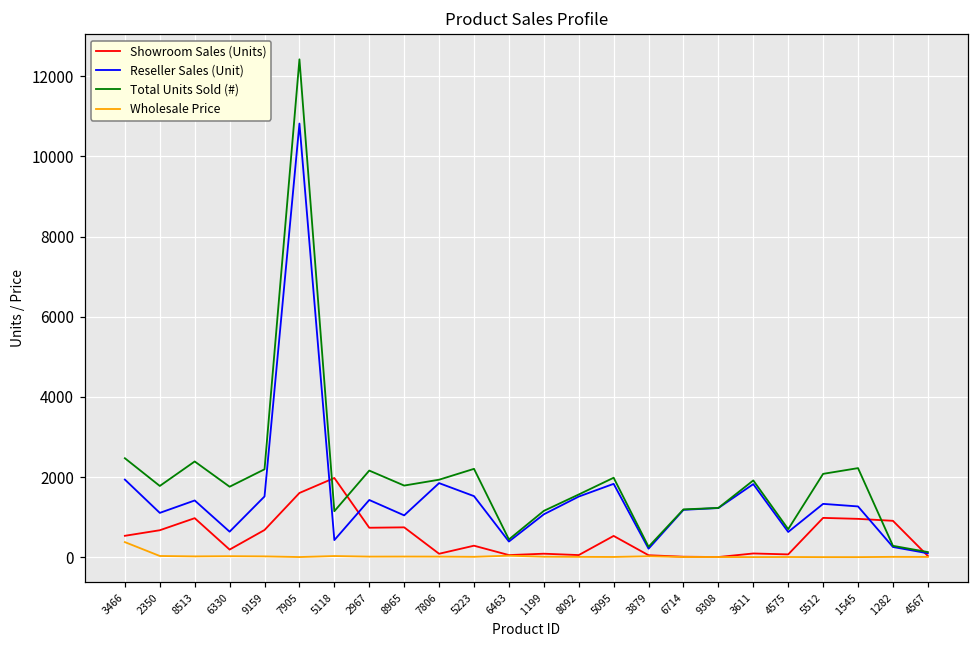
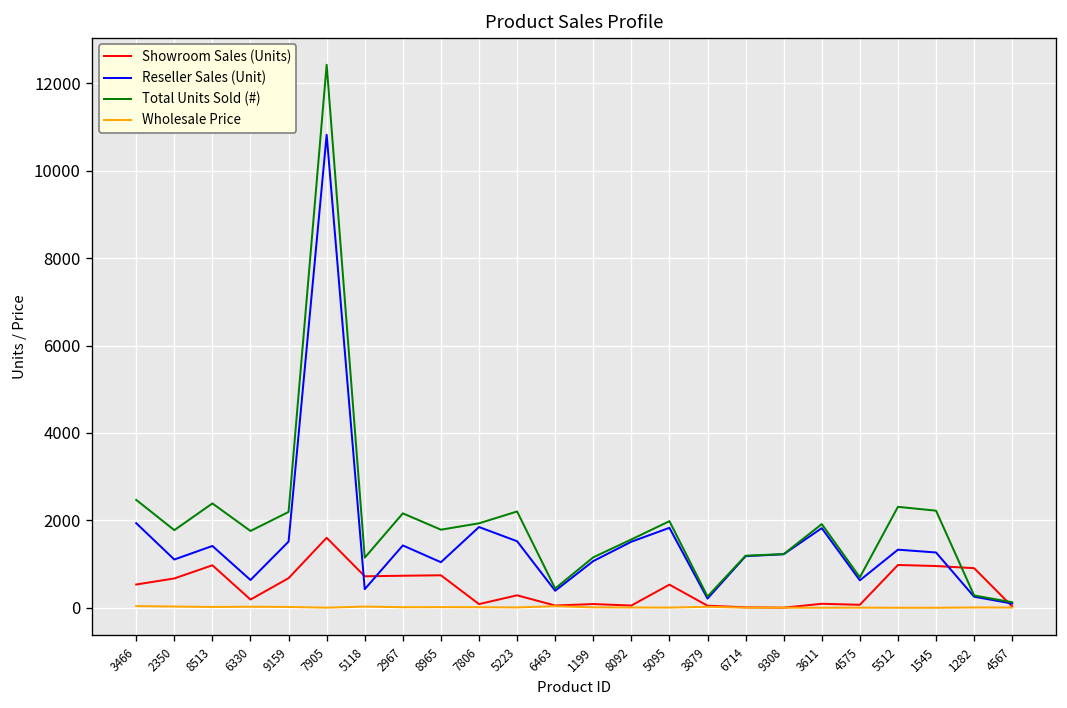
Wholesale Price, 3466: 400 -> 0
Showroom Sales (Units), 5118: 2000 -> 700
Total Units Sold (#), 5512: 2100 -> 2300
